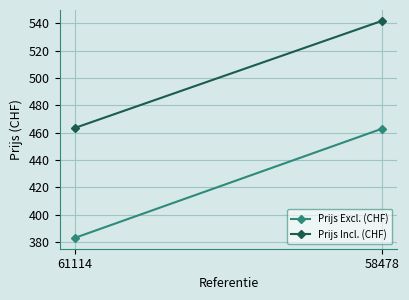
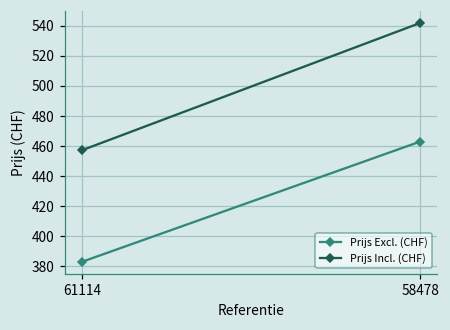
Prijs Incl. (CHF), 61114: 464 -> 457
